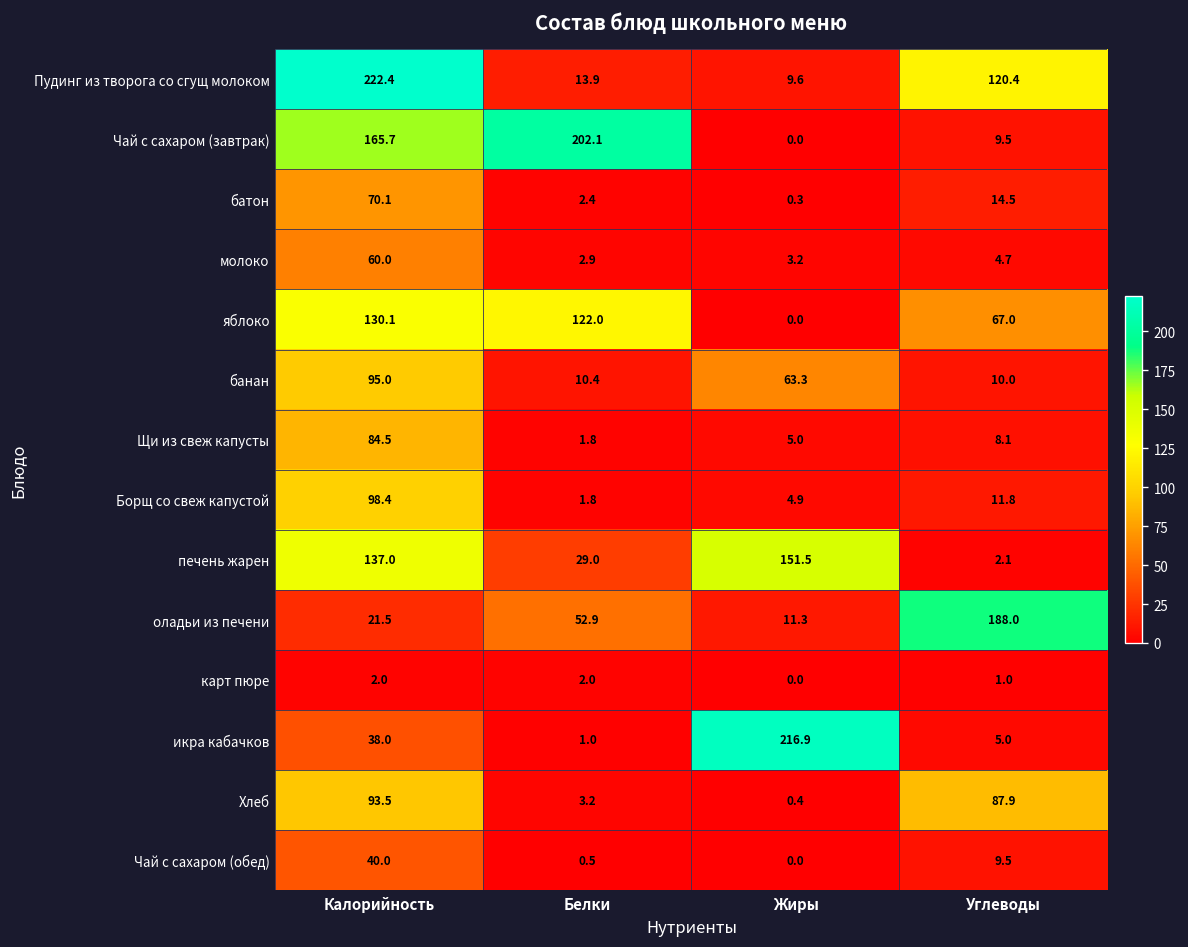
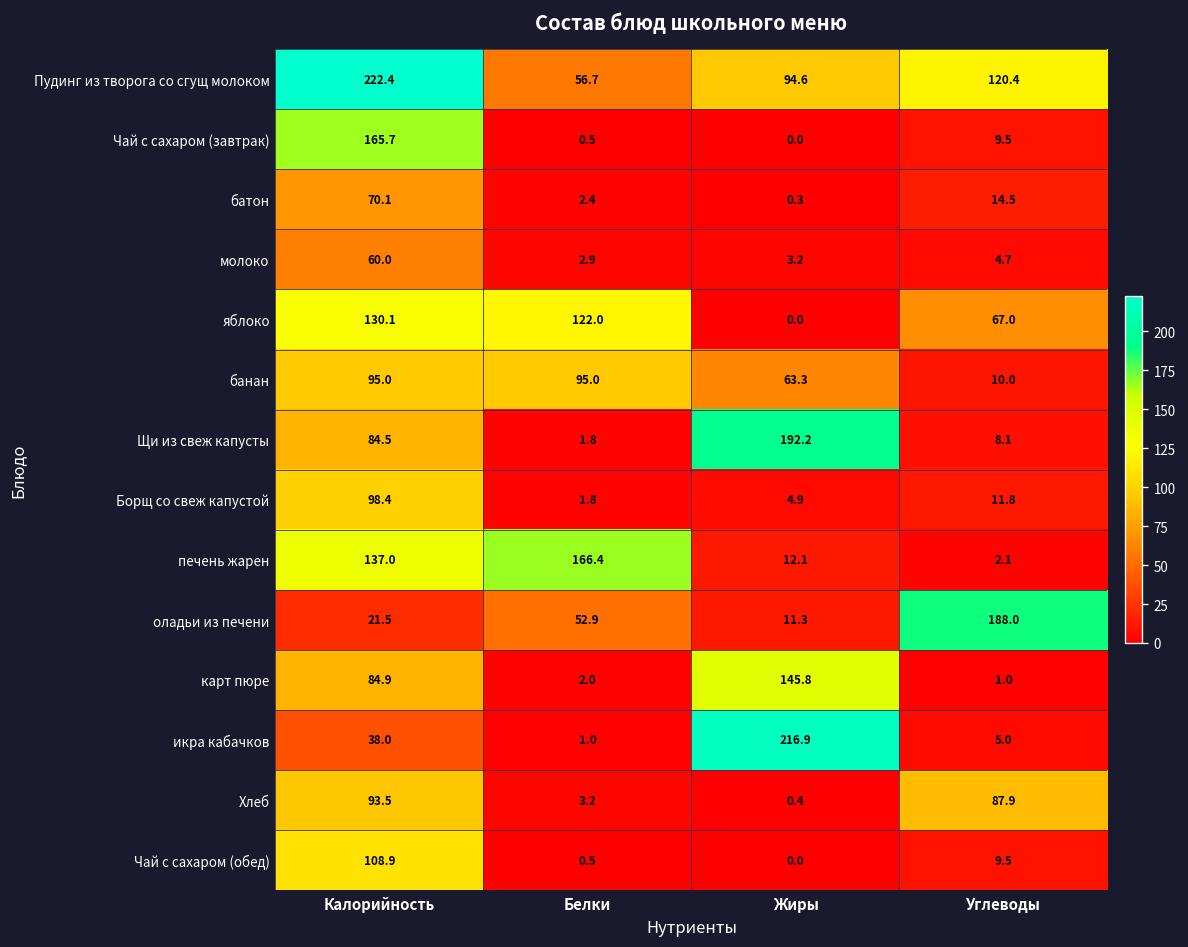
Пудинг из творога со сгущ молоком, Белки: 13.9 -> 56.7
Пудинг из творога со сгущ молоком, Жиры: 9.6 -> 94.6
Чай с сахаром (завтрак), Белки: 202.1 -> 0.5
банан, Белки: 10.4 -> 95.0
Щи из свеж капусты, Жиры: 5.0 -> 192.2
печень жарен, Белки: 29.0 -> 166.4
печень жарен, Жиры: 151.5 -> 12.1
карт пюре, Калорийность: 2.0 -> 84.9
карт пюре, Жиры: 0.0 -> 145.8
Чай с сахаром (обед), Калорийность: 40.0 -> 108.9
